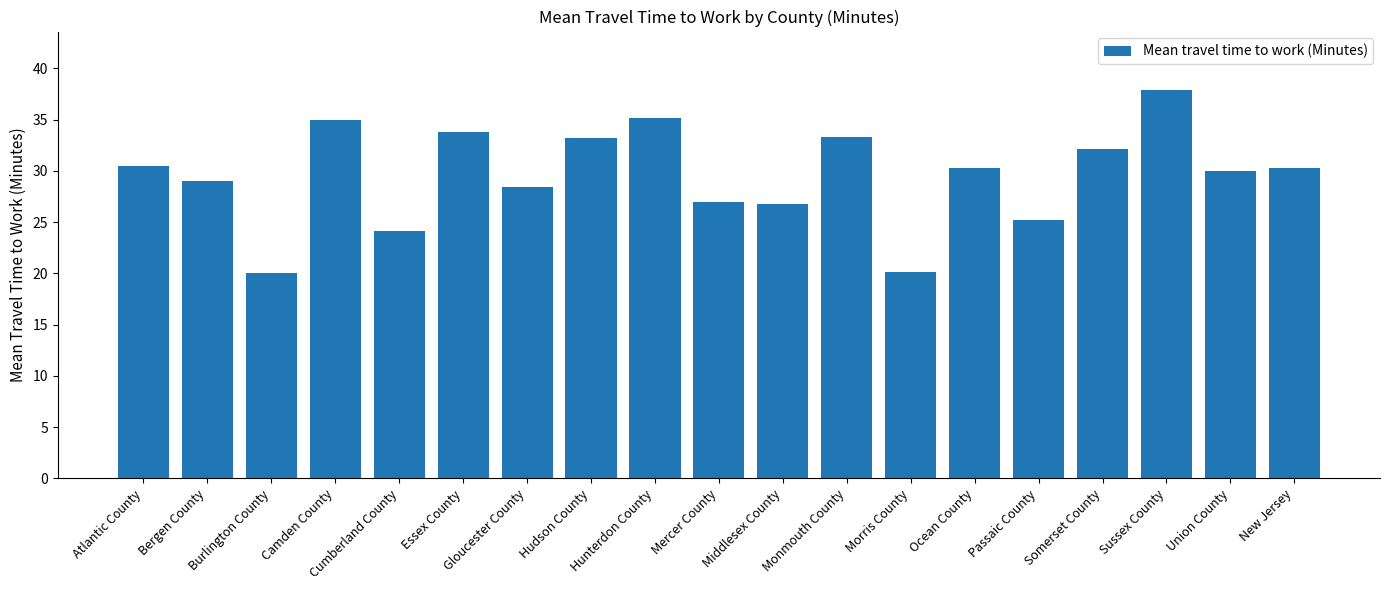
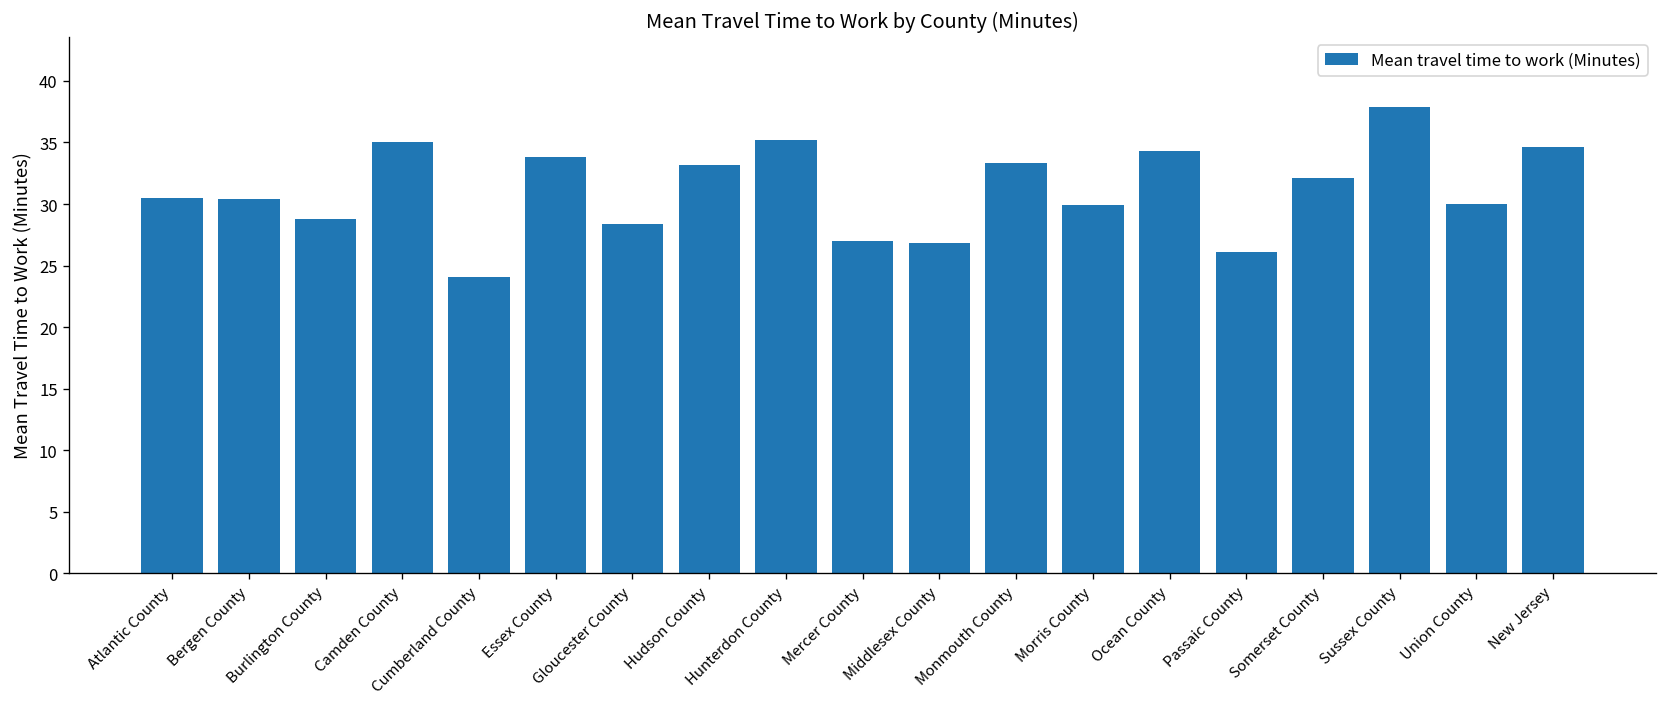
Bergen County: 29.0 -> 30.4
Burlington County: 20.0 -> 28.8
Morris County: 20.1 -> 29.9
Ocean County: 30.3 -> 34.3
Passaic County: 25.2 -> 26.1
New Jersey: 30.3 -> 34.6
